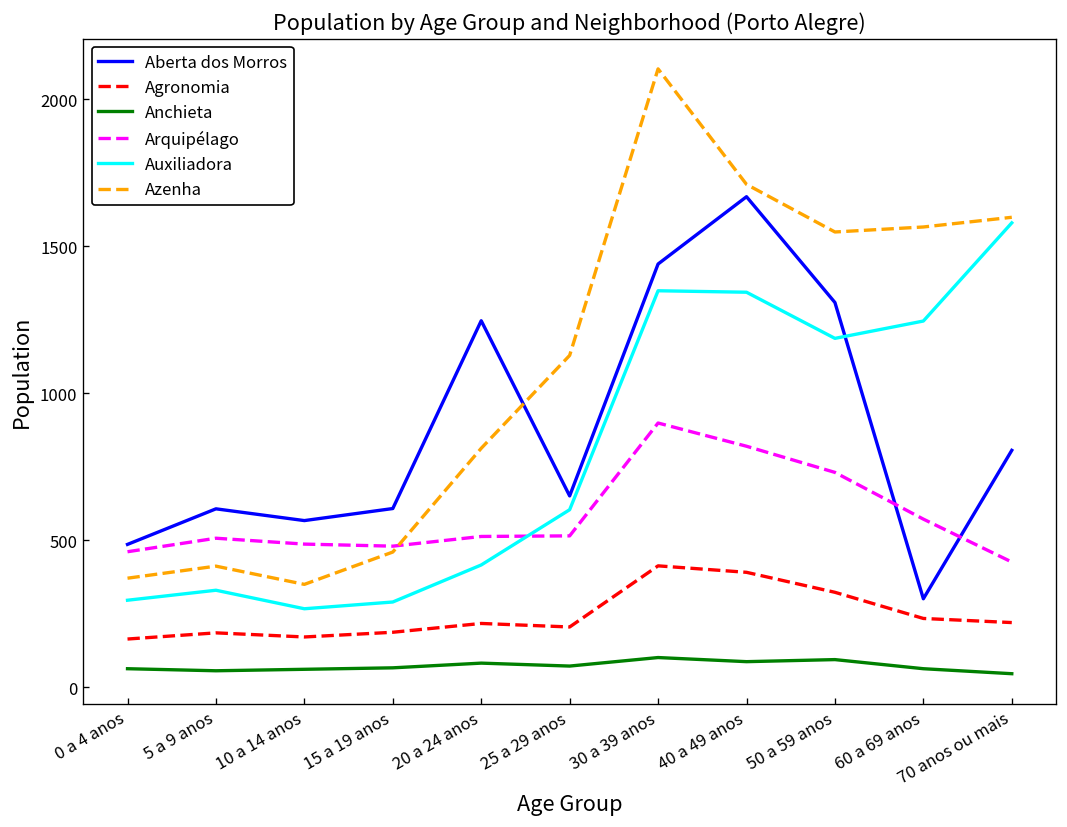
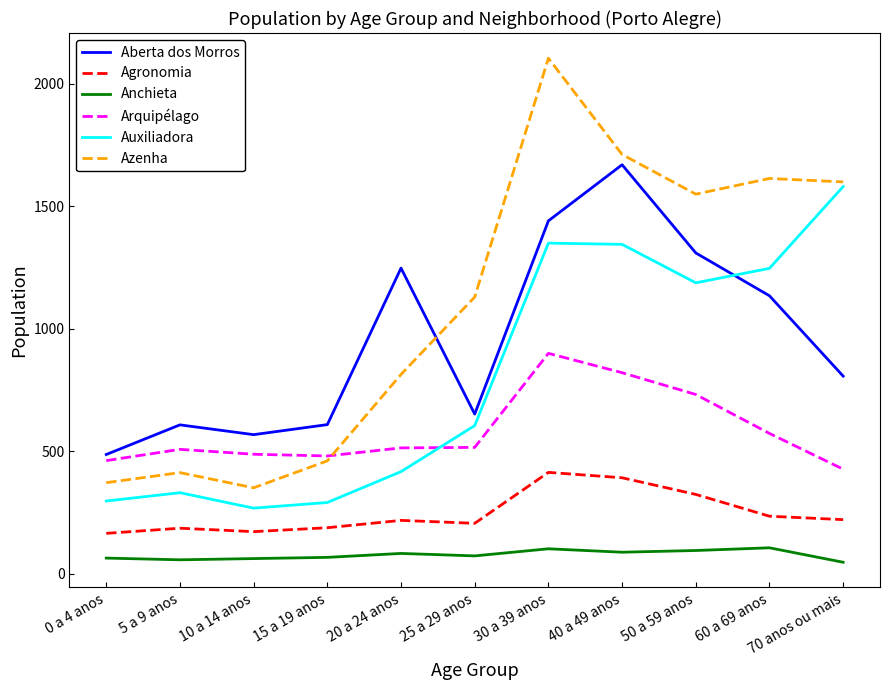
Aberta dos Morros, 60 a 69 anos: 300 -> 1130
Anchieta, 60 a 69 anos: 60 -> 110
Azenha, 60 a 69 anos: 1570 -> 1610
